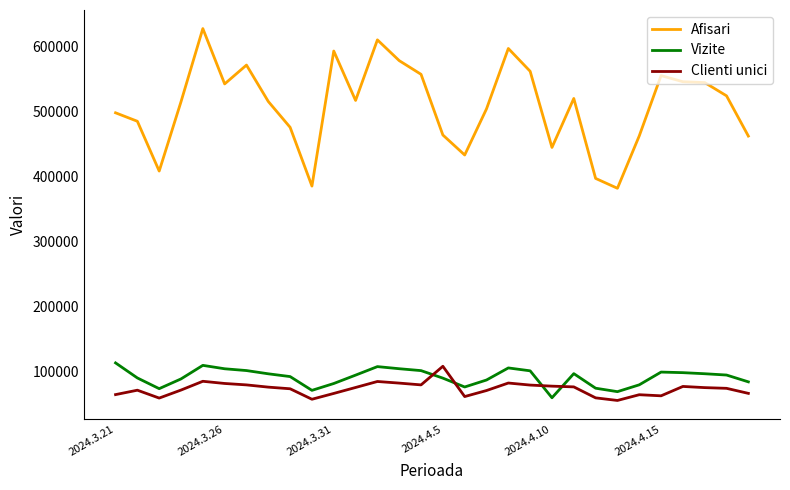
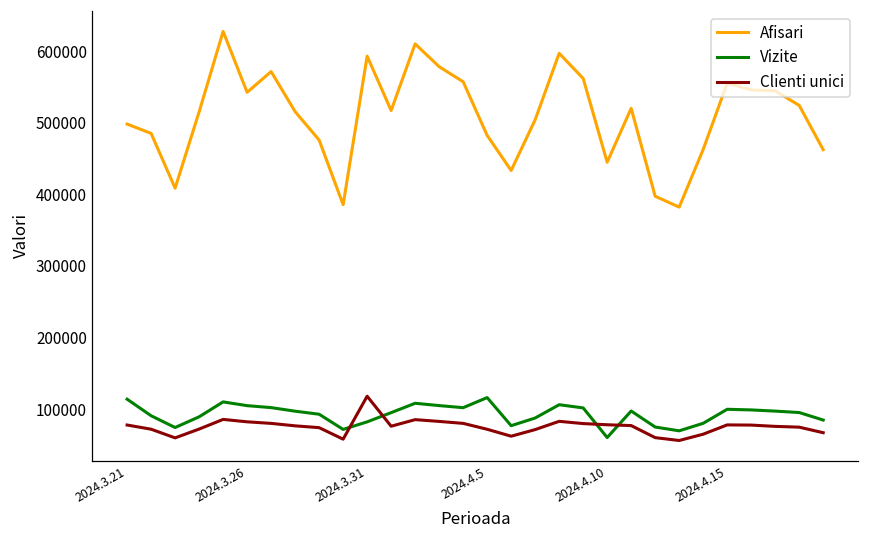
Clienti unici, 2024.3.21: 70000 -> 80000
Clienti unici, 2024.3.31: 70000 -> 120000
Afisari, 2024.4.5: 460000 -> 480000
Vizite, 2024.4.5: 90000 -> 120000
Clienti unici, 2024.4.5: 110000 -> 70000
Clienti unici, 2024.4.15: 60000 -> 80000
